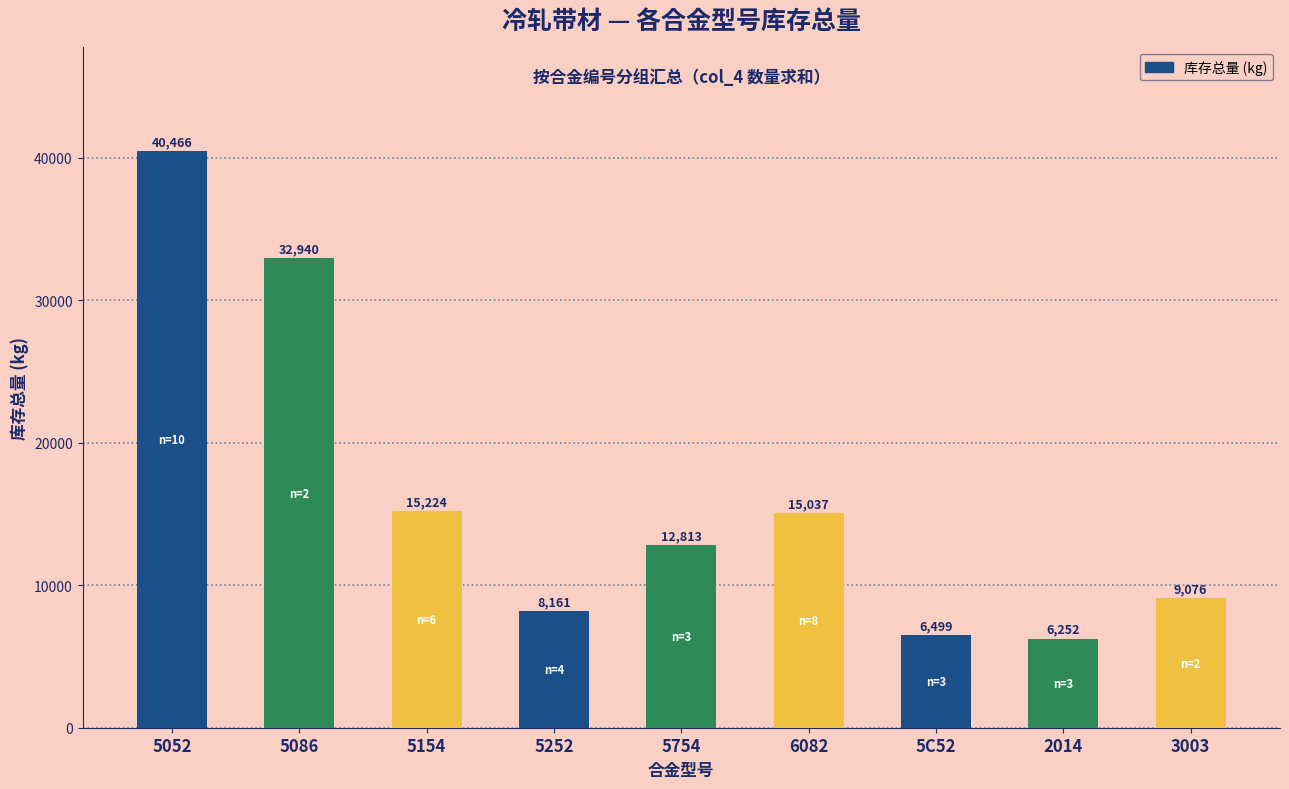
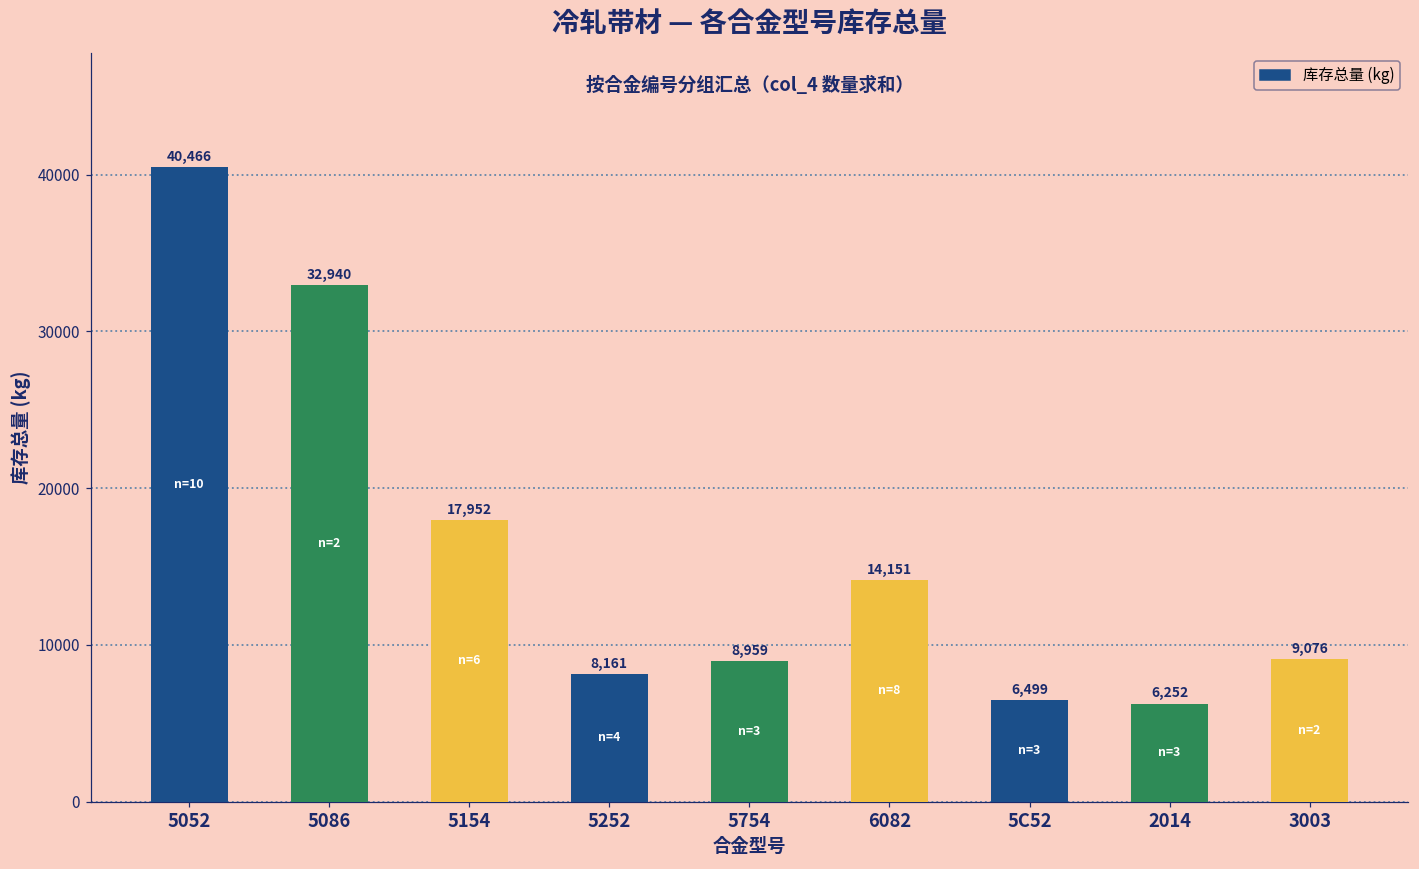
5154: 15,224 -> 17,952
5754: 12,813 -> 8,959
6082: 15,037 -> 14,151
